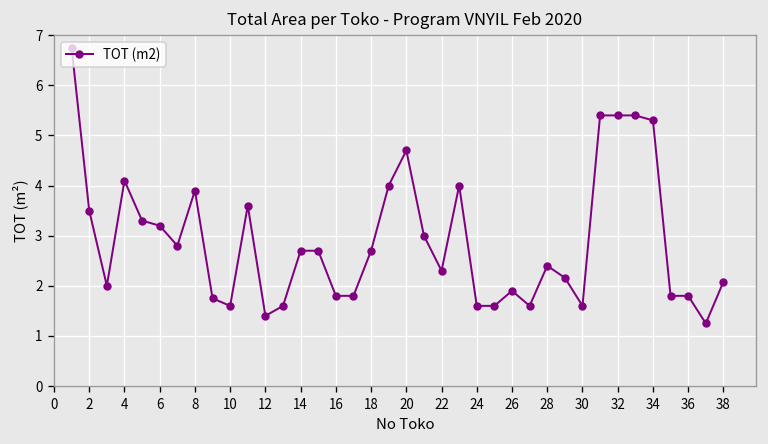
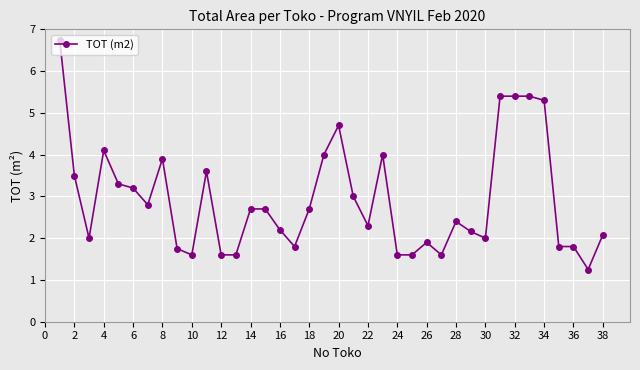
12: 1.4 -> 1.6
16: 1.8 -> 2.2
30: 1.6 -> 2.0
